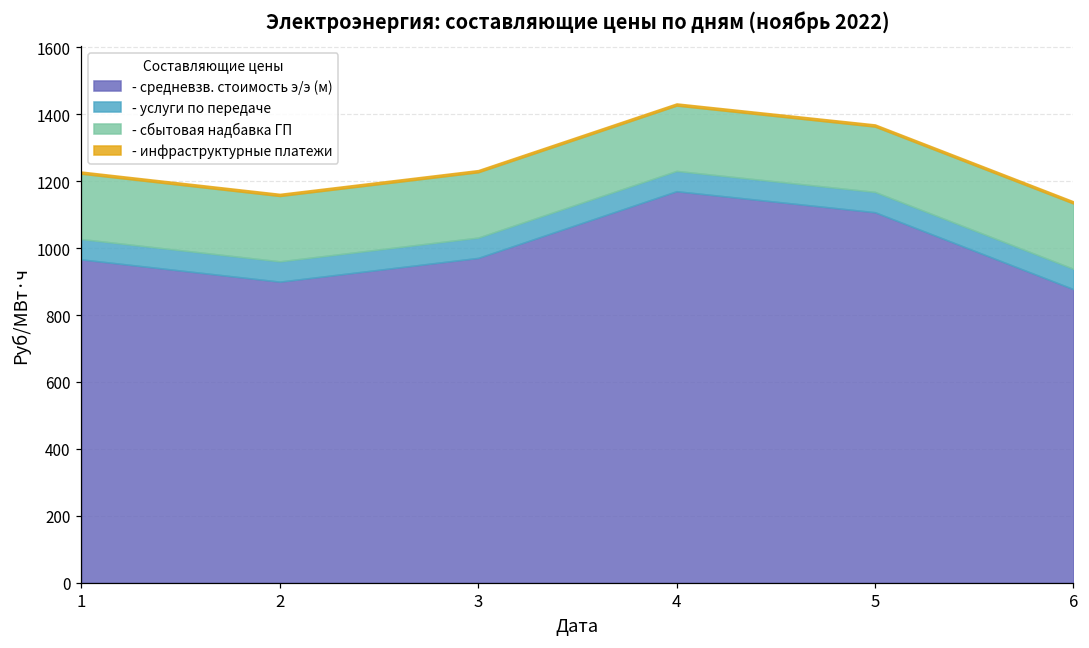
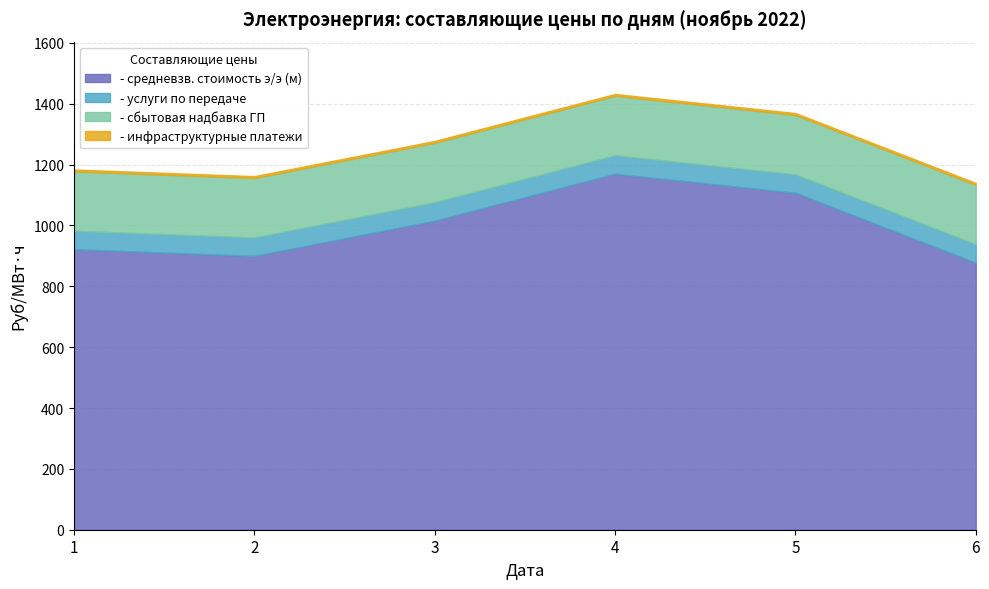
- средневзв. стоимость э/э (м), 1: 970 -> 920
- средневзв. стоимость э/э (м), 3: 970 -> 1020
